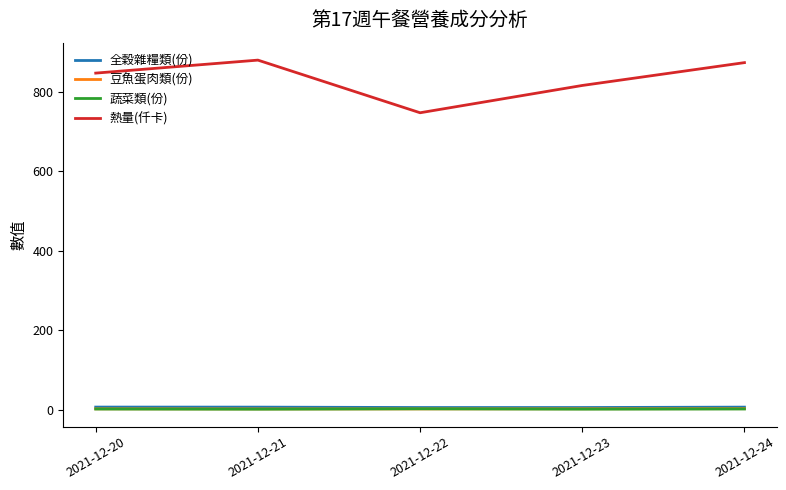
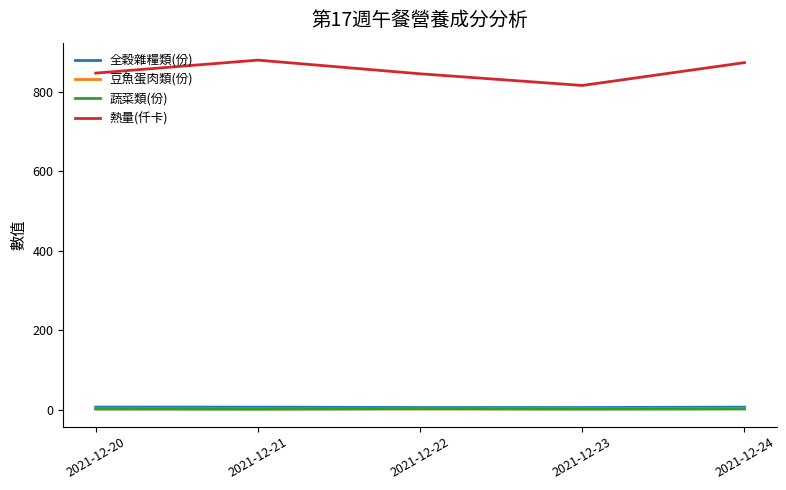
熱量(仟卡), 2021-12-22: 750 -> 850
